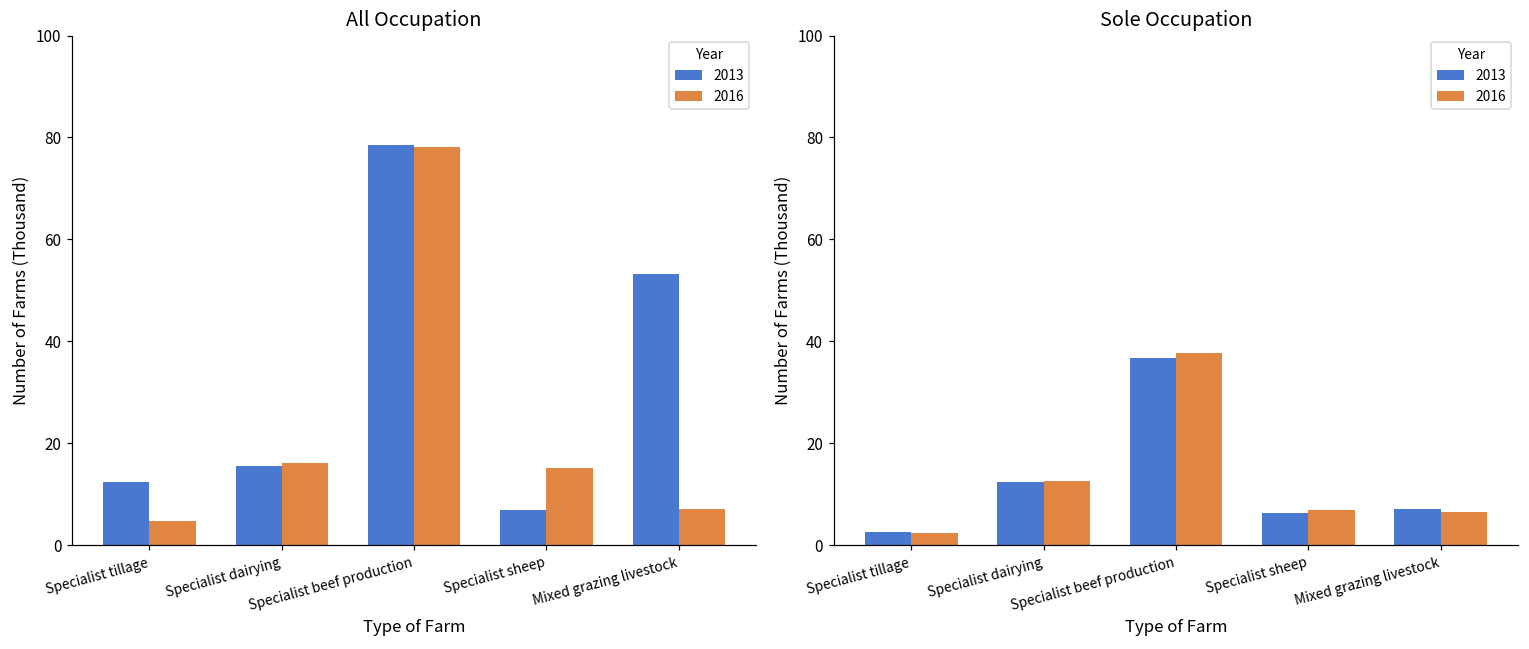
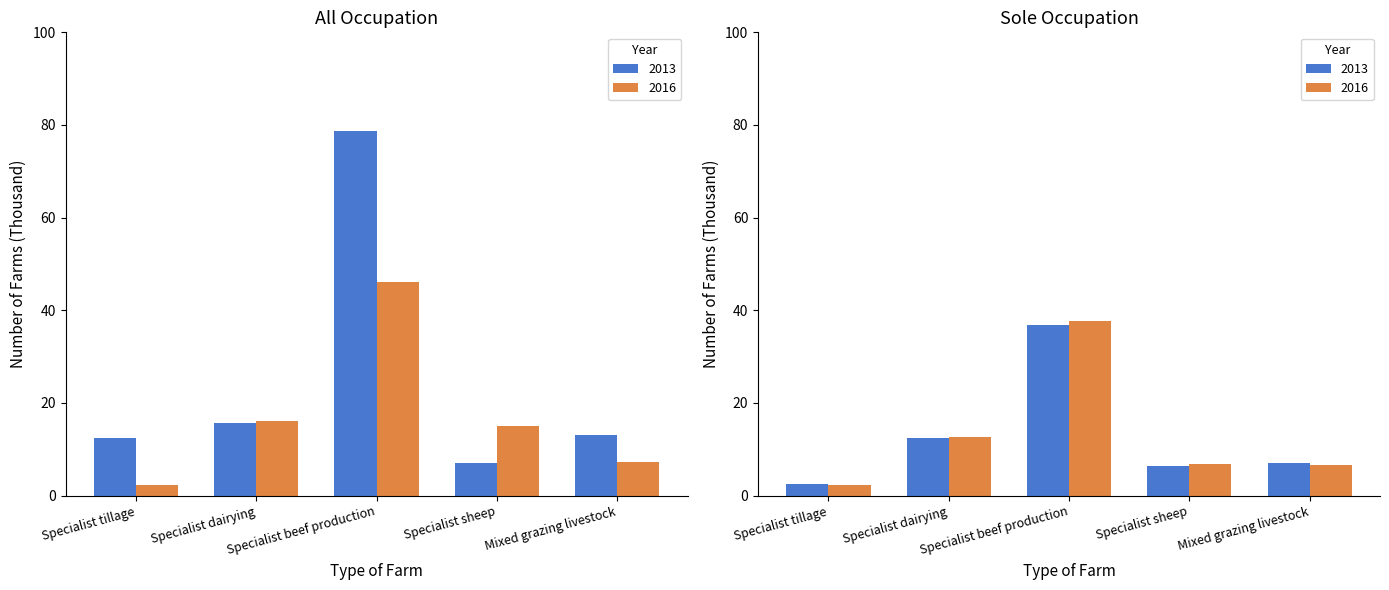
All Occupation, 2016, Specialist tillage: 5 -> 2
All Occupation, 2016, Specialist beef production: 78 -> 46
All Occupation, 2013, Mixed grazing livestock: 53 -> 13
